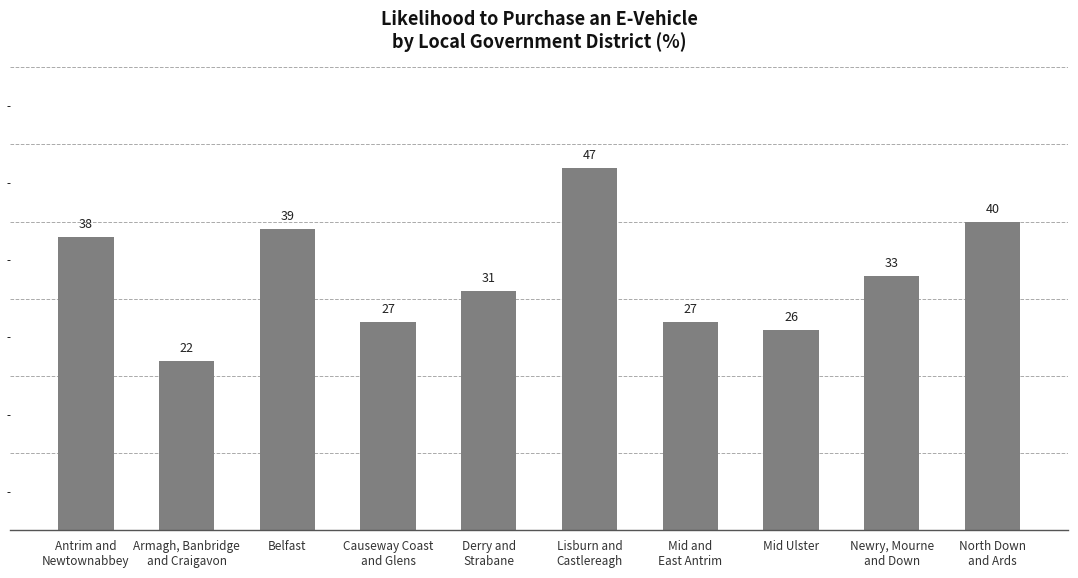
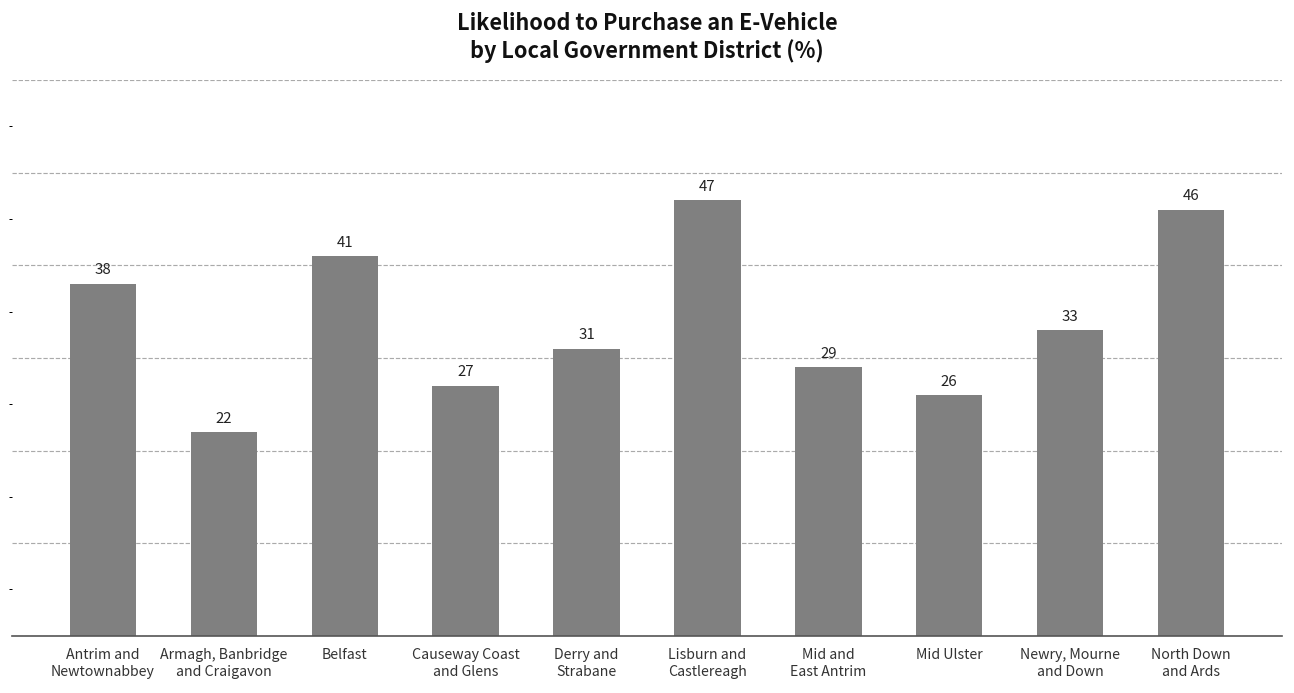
Belfast: 39 -> 41
Mid and East Antrim: 27 -> 29
North Down and Ards: 40 -> 46
